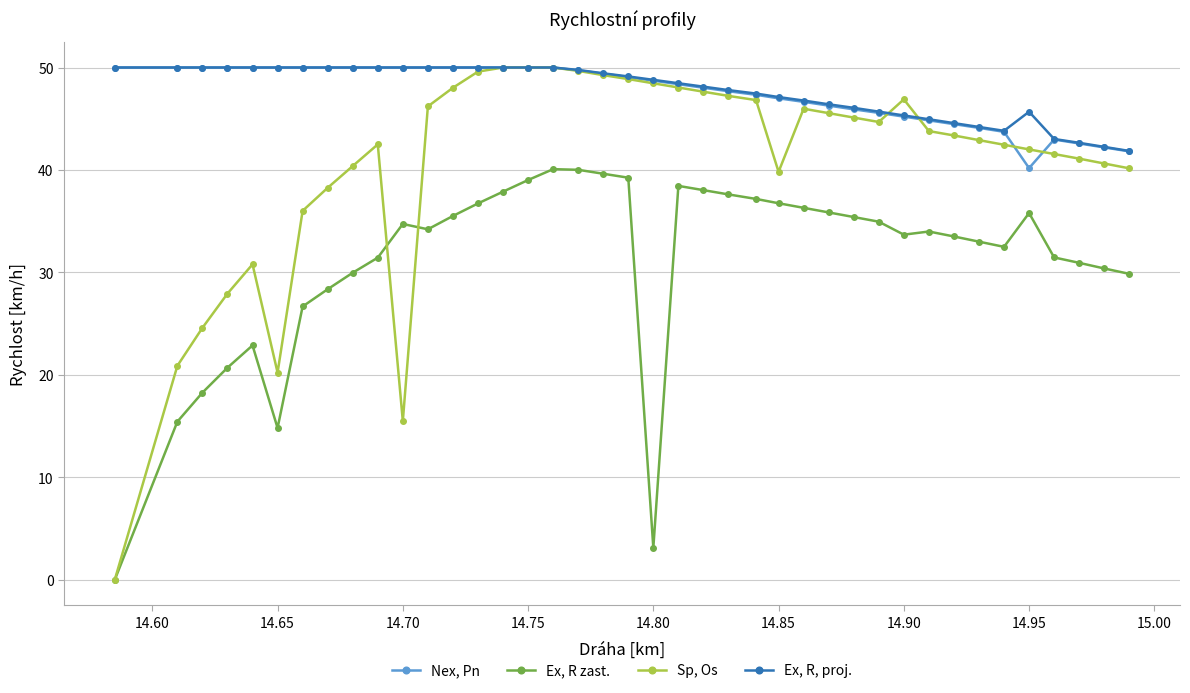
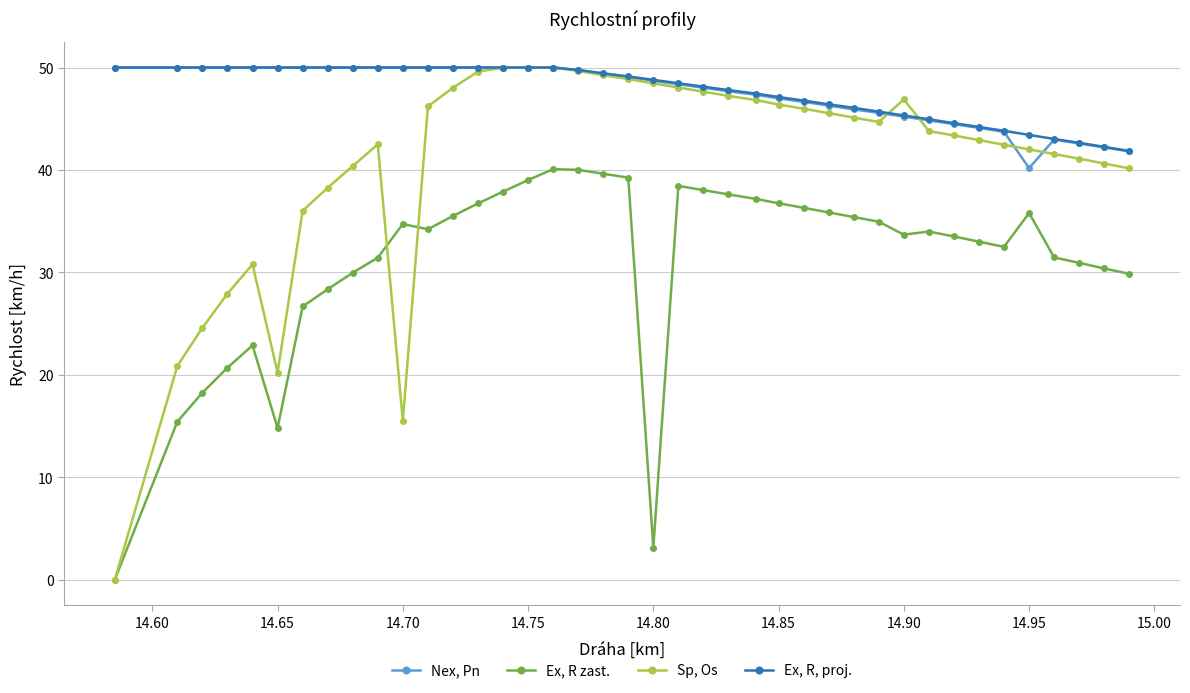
Sp, Os, 14.85: 39.8 -> 46.4
Ex, R, proj., 14.95: 45.7 -> 43.4
